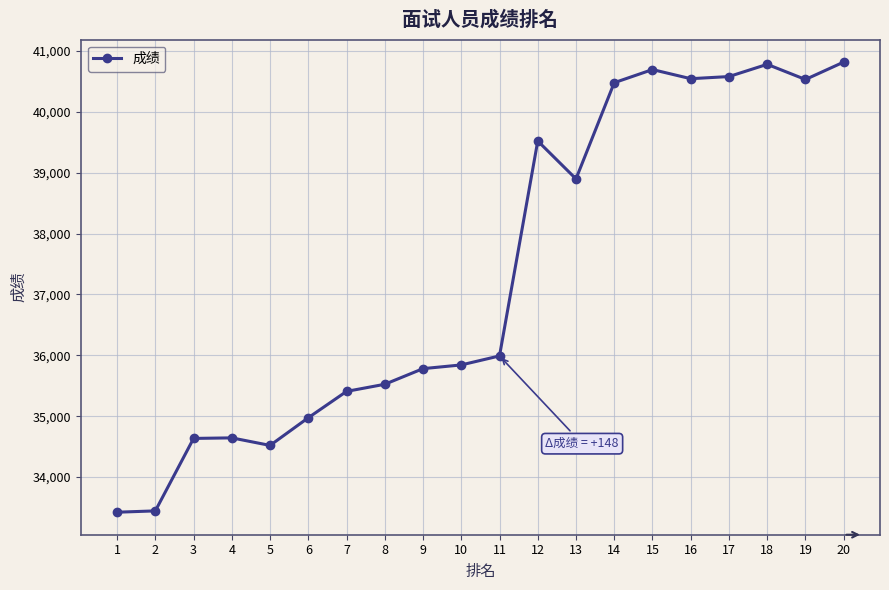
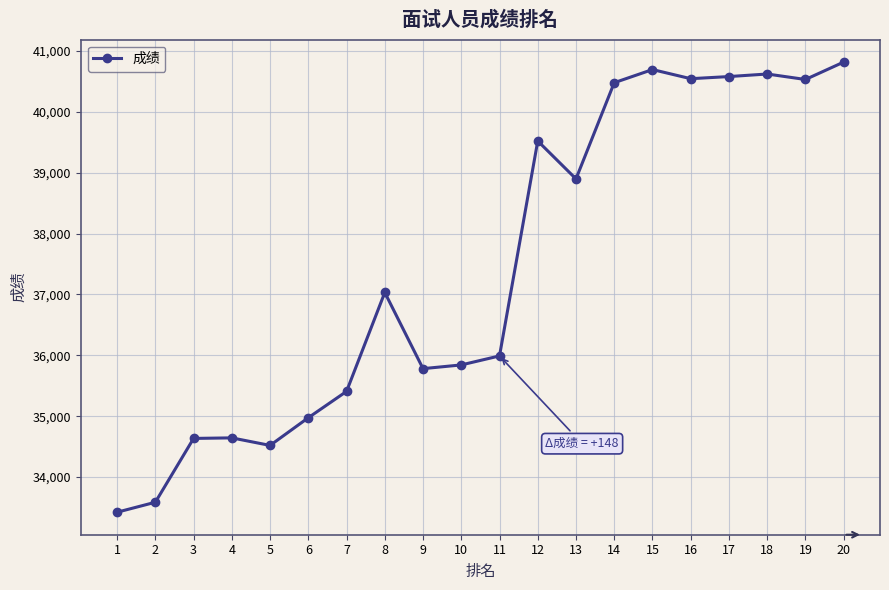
2: 33,400 -> 33,600
8: 35,500 -> 37,000
18: 40,800 -> 40,600
